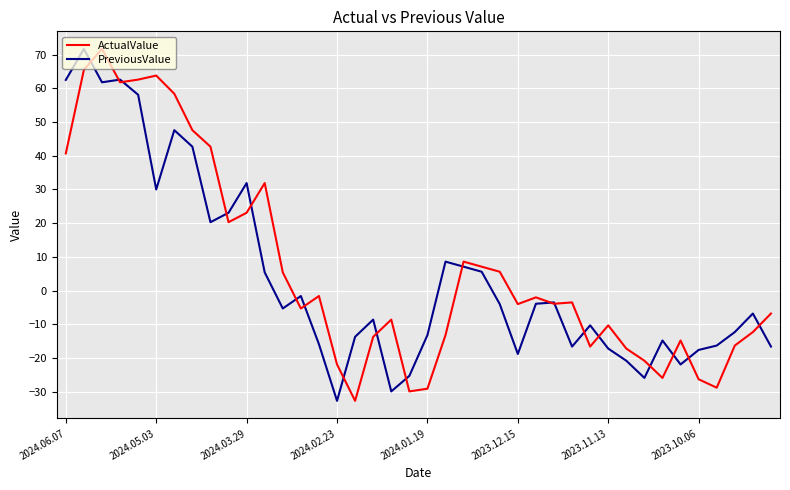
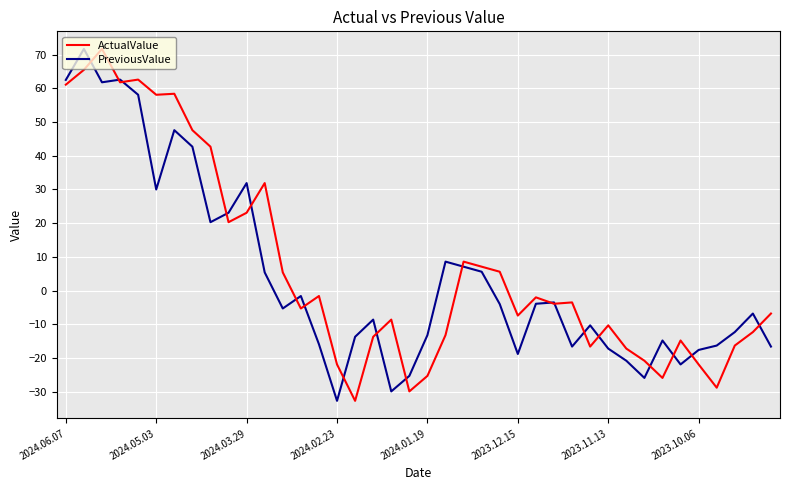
ActualValue, 2024.06.07: 41 -> 61
ActualValue, 2024.05.03: 64 -> 58
ActualValue, 2024.01.19: -29 -> -25
ActualValue, 2023.12.15: -4 -> -7
ActualValue, 2023.10.06: -26 -> -22
